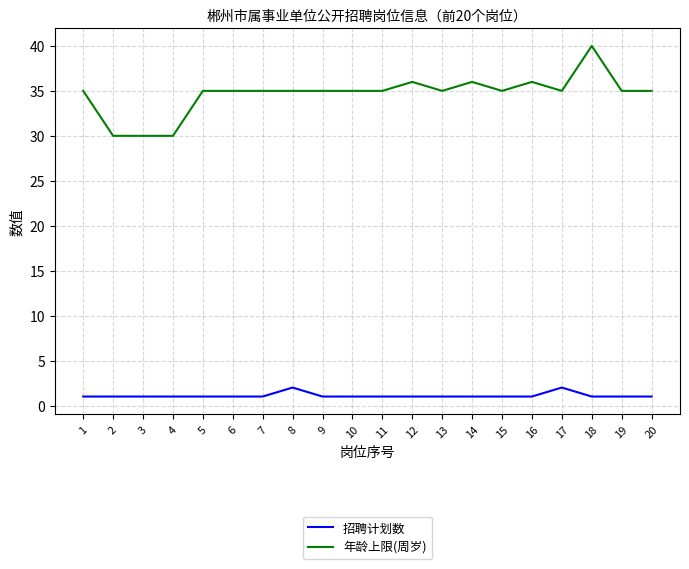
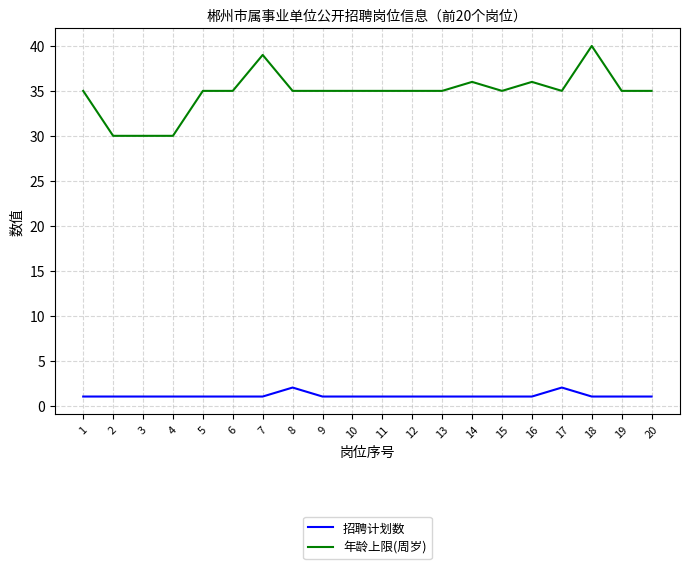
年龄上限(周岁), 7: 35 -> 39
年龄上限(周岁), 12: 36 -> 35
